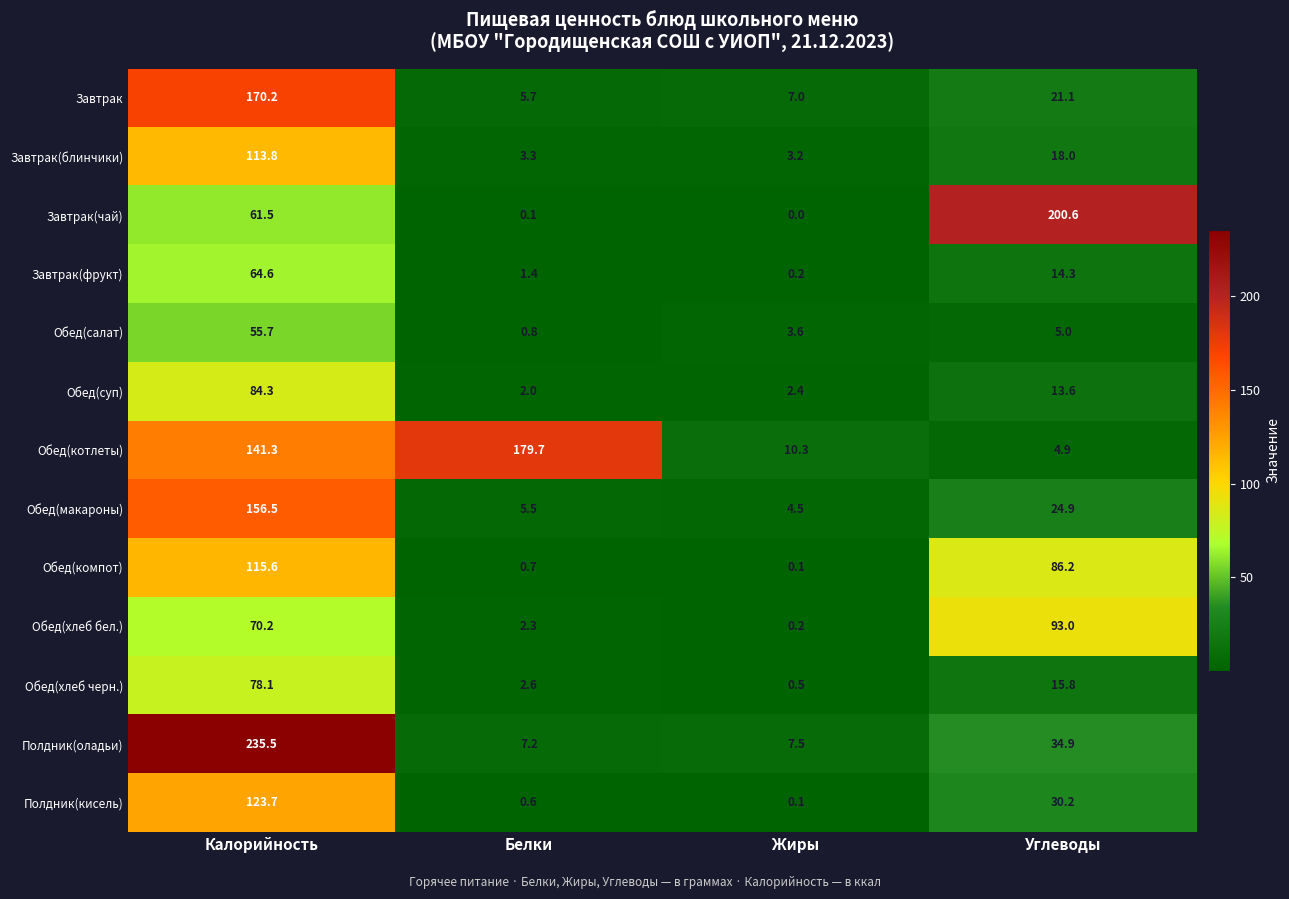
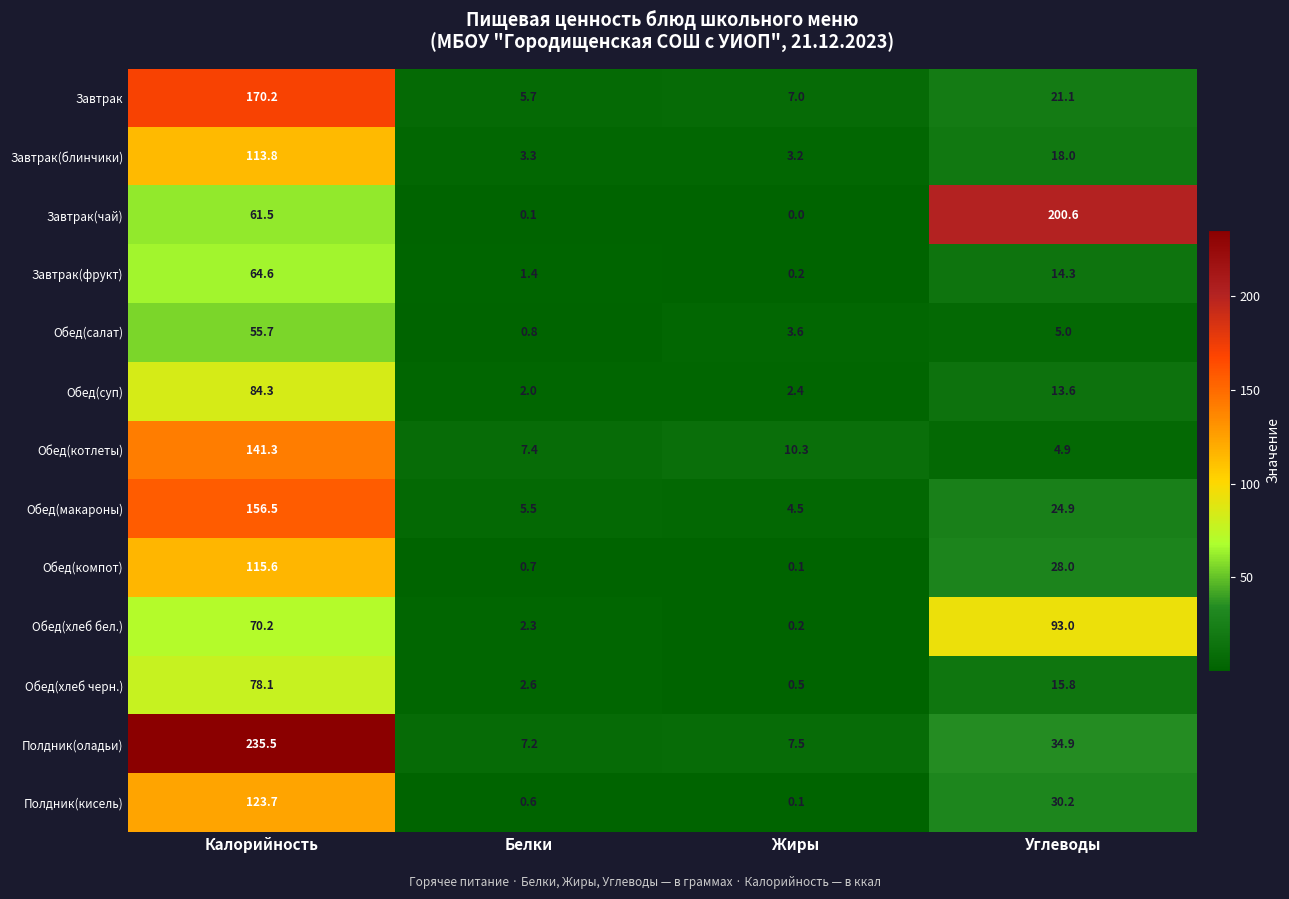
Обед(котлеты), Белки: 179.7 -> 7.4
Обед(компот), Углеводы: 86.2 -> 28.0
